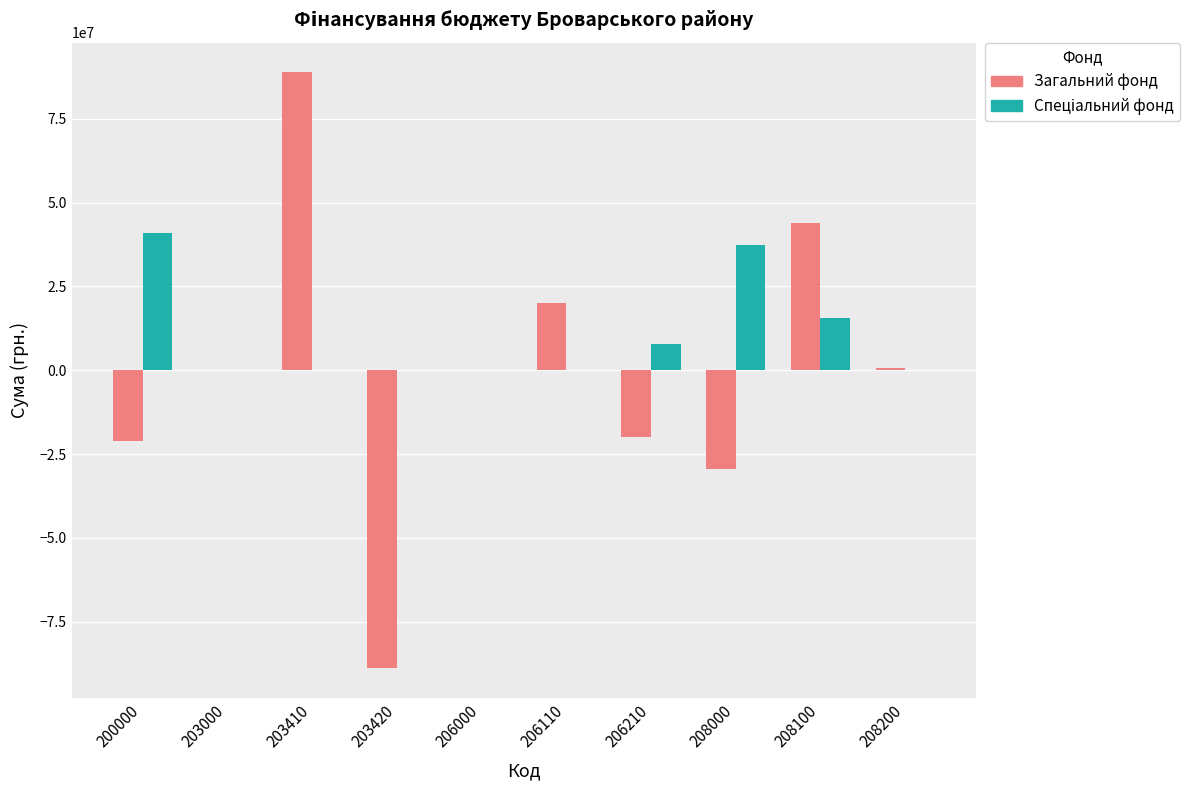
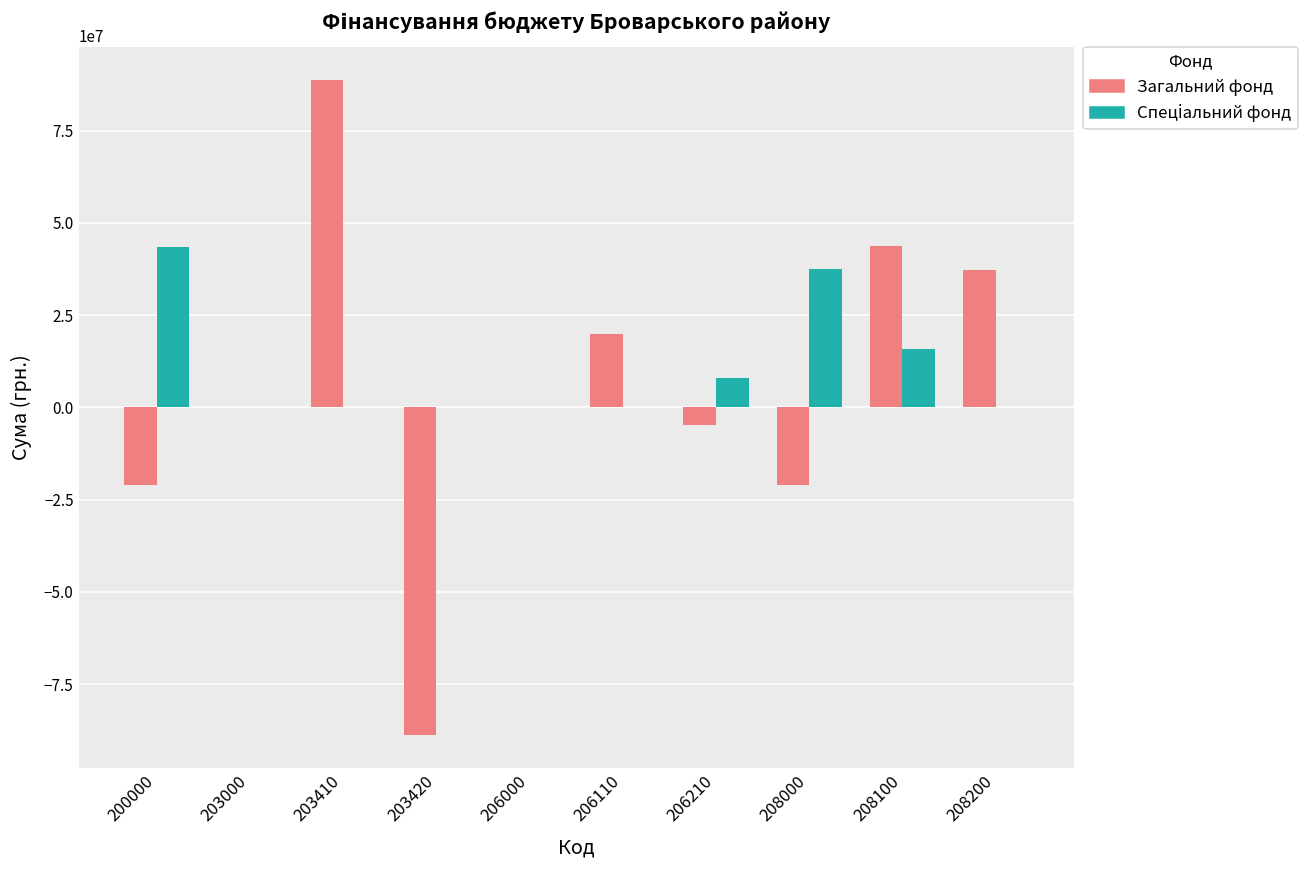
Спеціальний фонд, 200000: 41000000 -> 43000000
Загальний фонд, 206210: -20000000 -> -5000000
Загальний фонд, 208000: -29000000 -> -21000000
Загальний фонд, 208200: 1000000 -> 37000000
